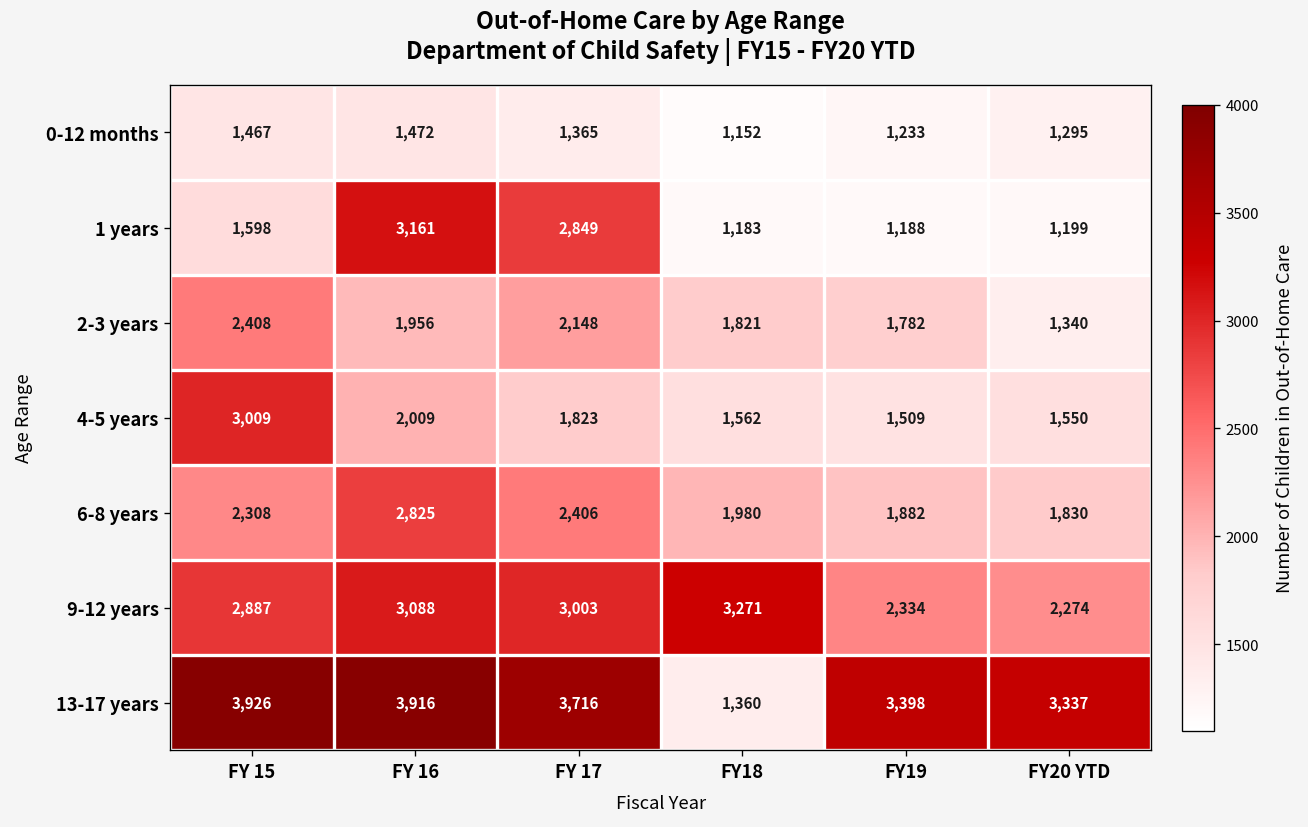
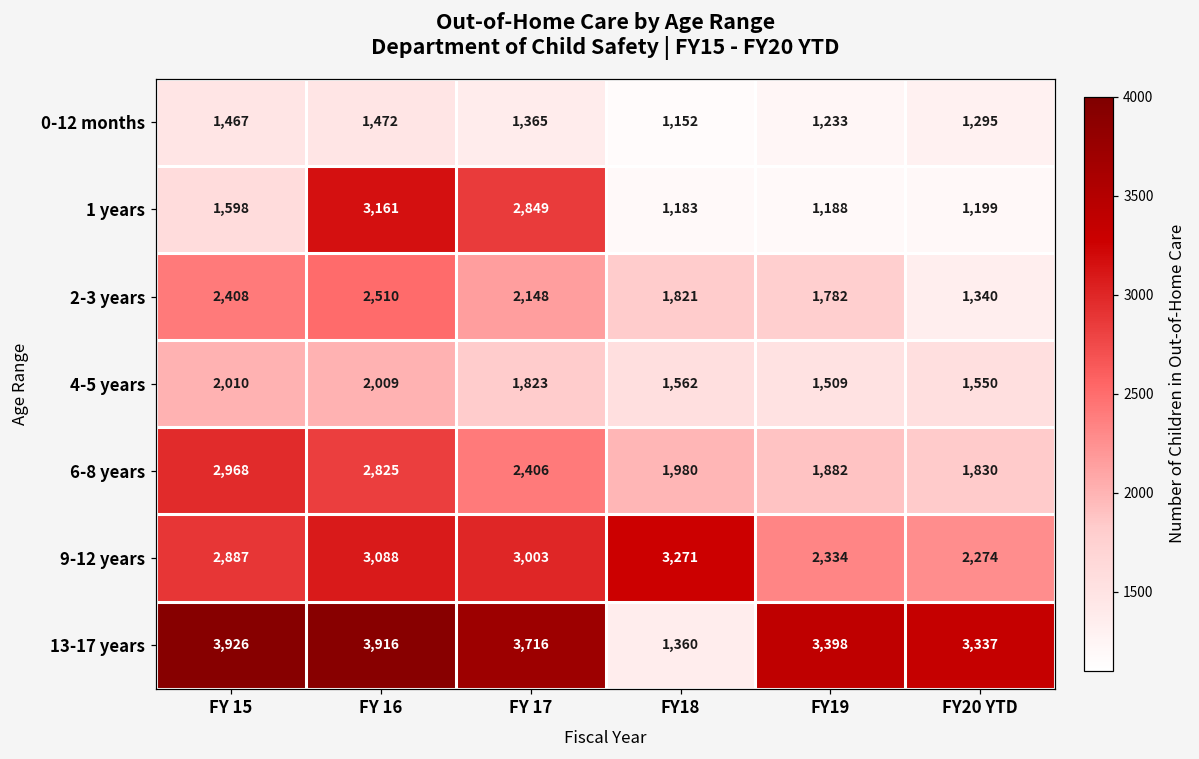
2-3 years, FY 16: 1,956 -> 2,510
4-5 years, FY 15: 3,009 -> 2,010
6-8 years, FY 15: 2,308 -> 2,968
